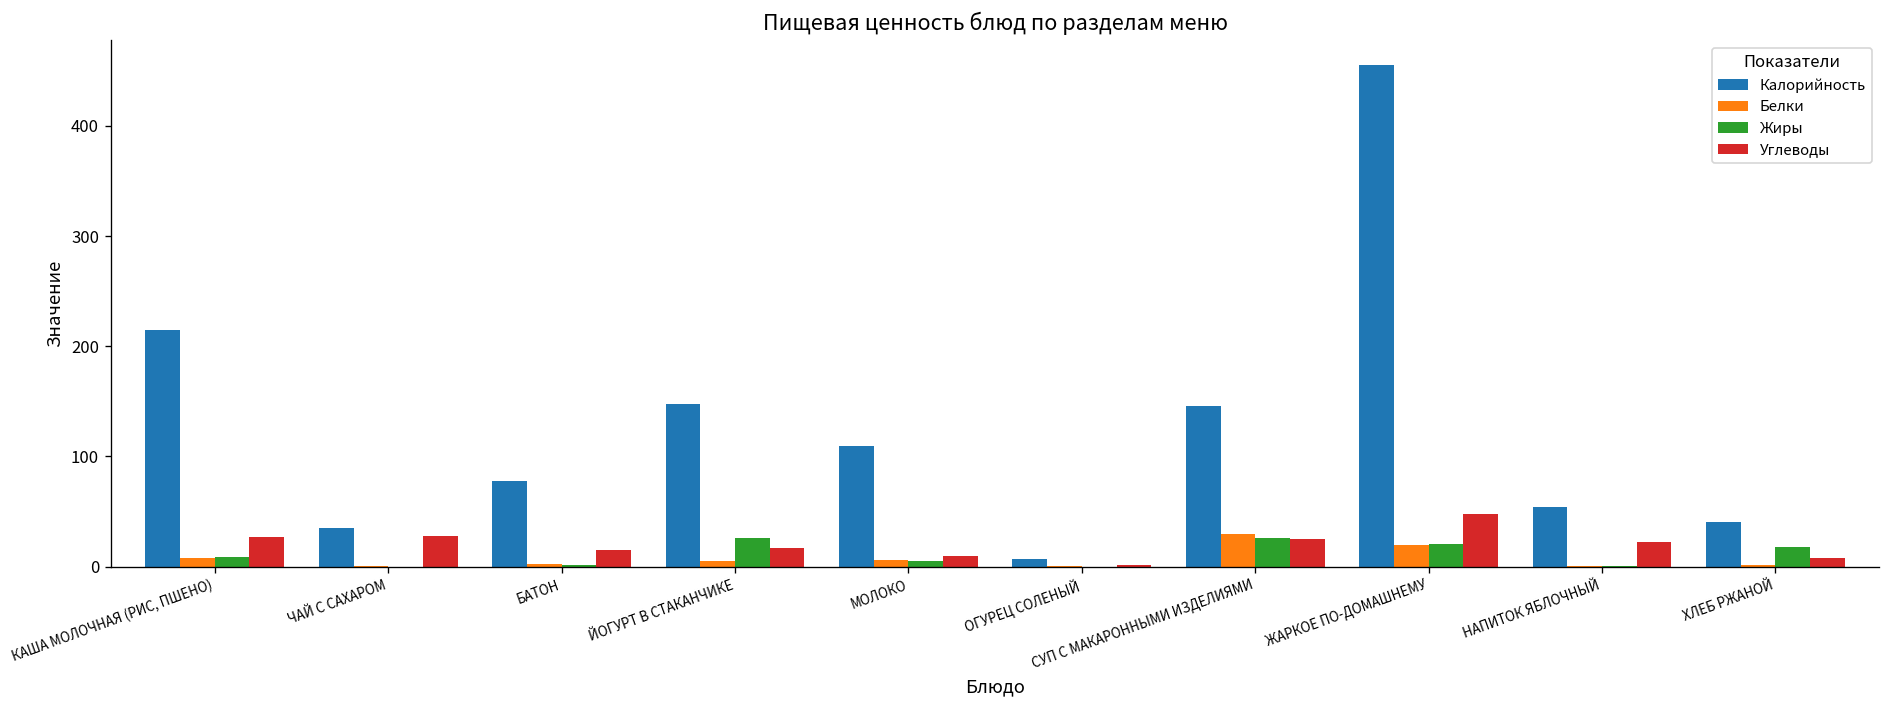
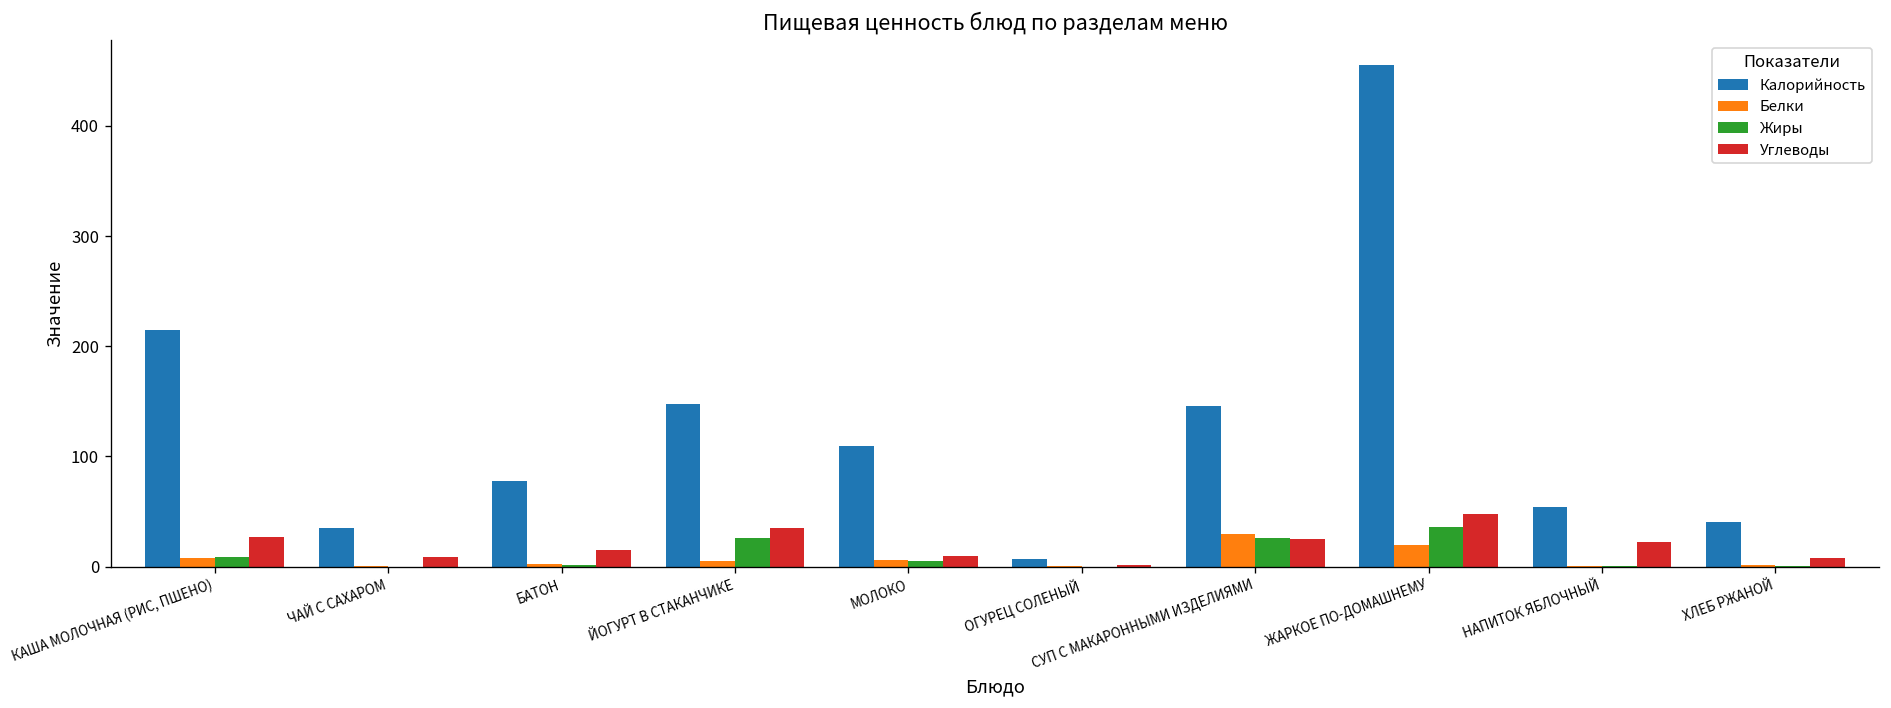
Углеводы, ЧАЙ С САХАРОМ: 30 -> 10
Углеводы, ЙОГУРТ В СТАКАНЧИКЕ: 20 -> 30
Жиры, ЖАРКОЕ ПО-ДОМАШНЕМУ: 20 -> 40
Жиры, ХЛЕБ РЖАНОЙ: 20 -> 0
